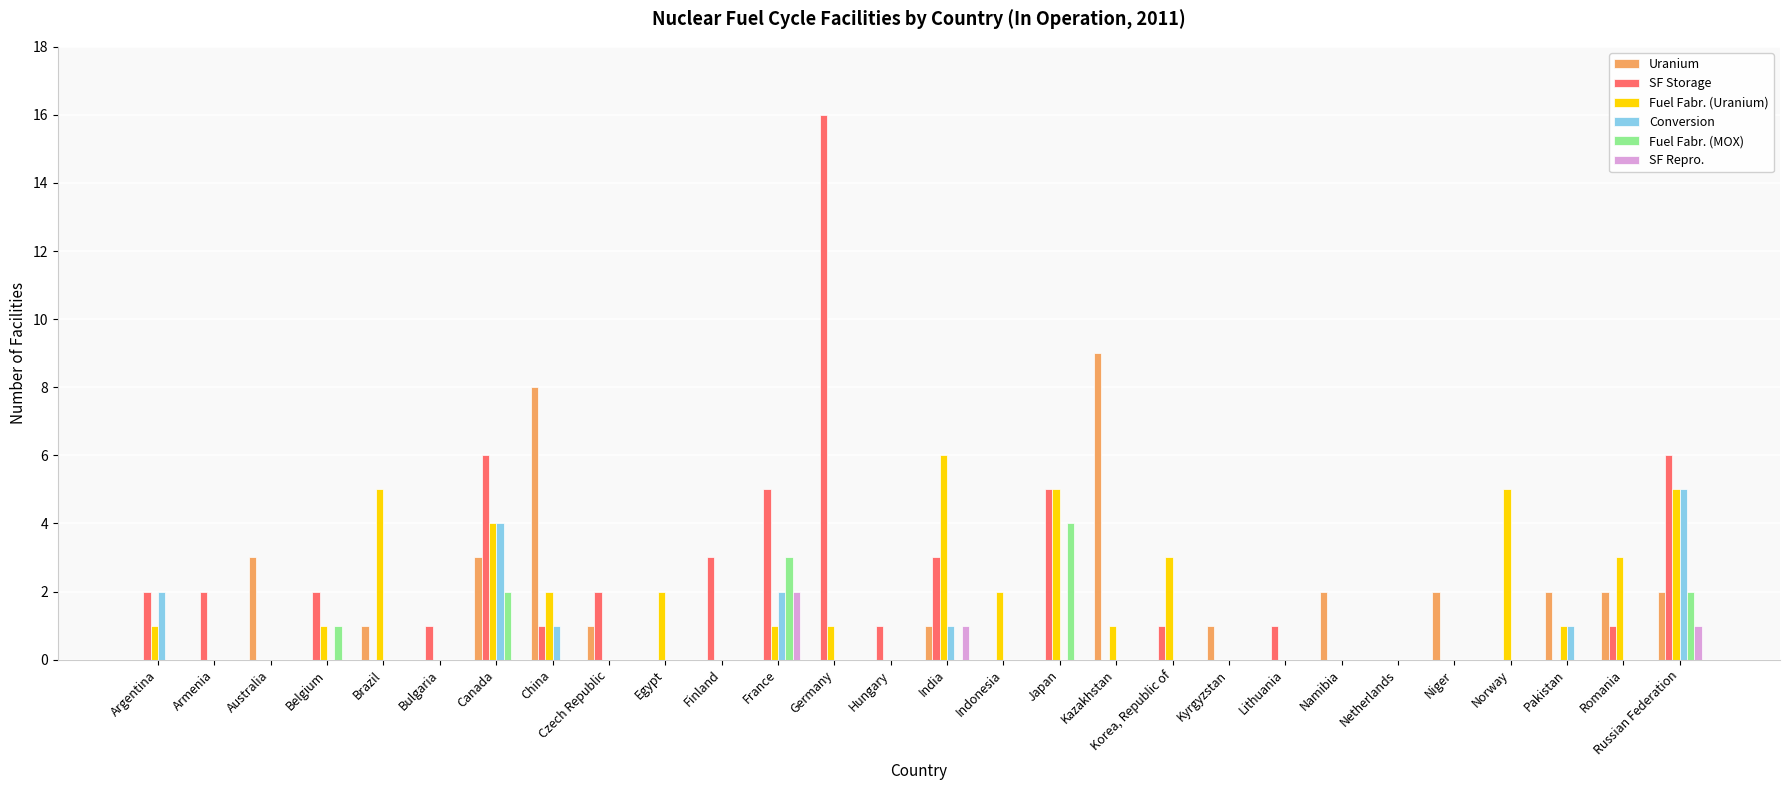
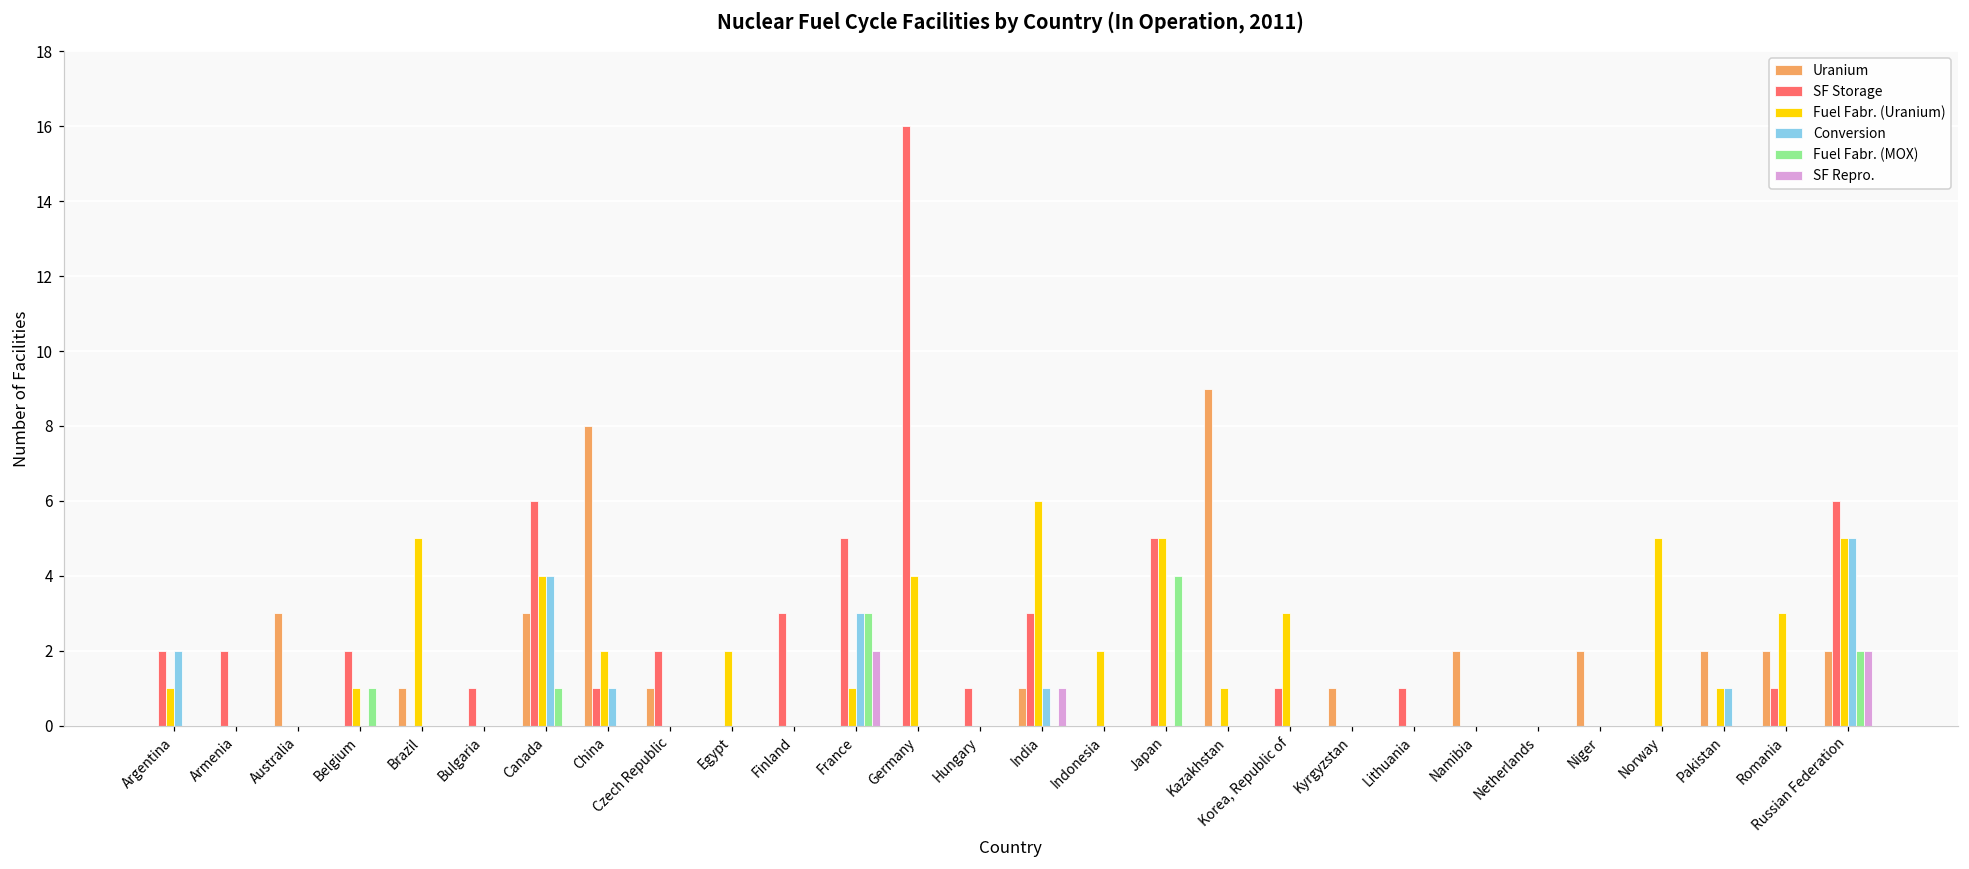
Fuel Fabr. (MOX), Canada: 2 -> 1
Conversion, France: 2 -> 3
Fuel Fabr. (Uranium), Germany: 1 -> 4
SF Repro., Russian Federation: 1 -> 2
